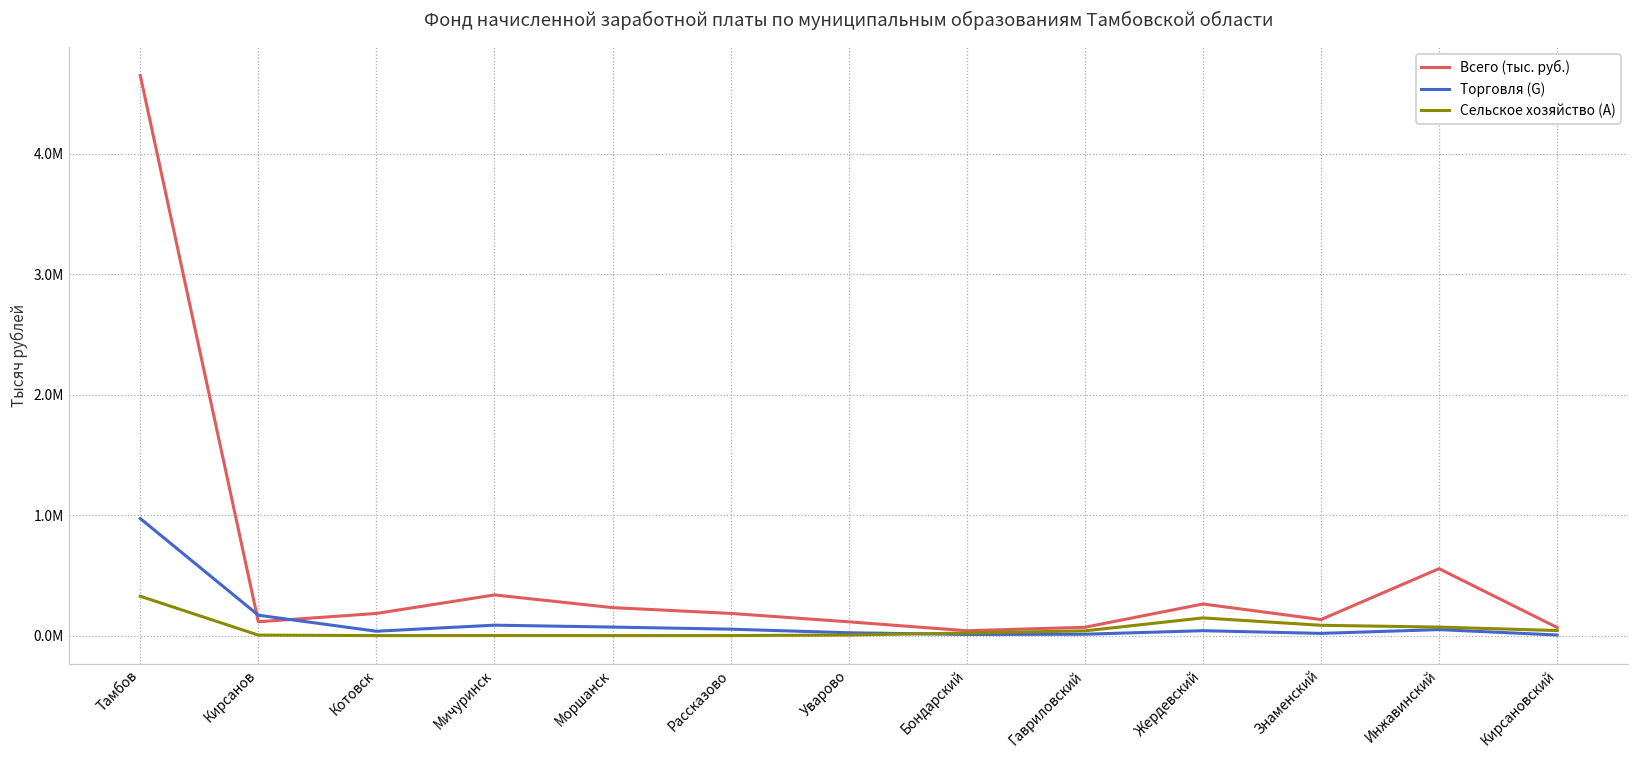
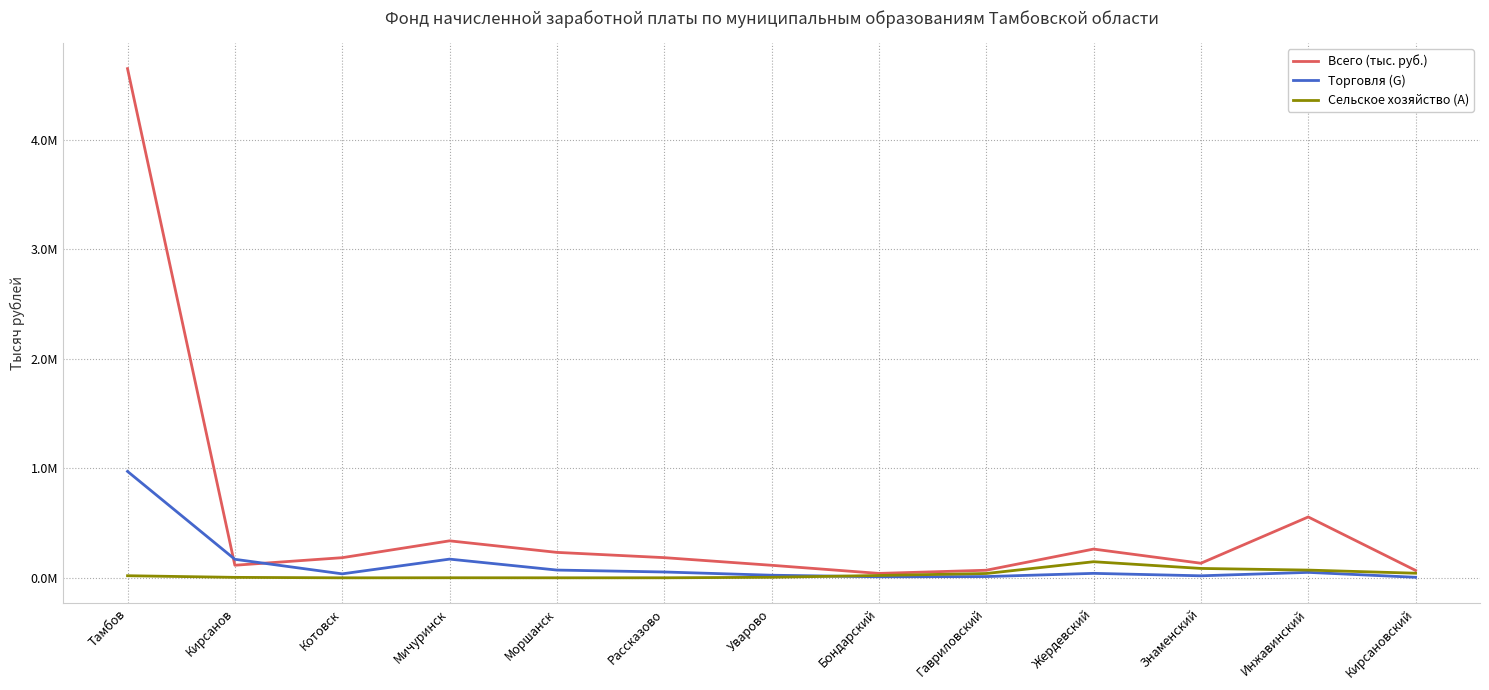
Сельское хозяйство (A), Тамбов: 330000 -> 20000
Торговля (G), Мичуринск: 90000 -> 170000
